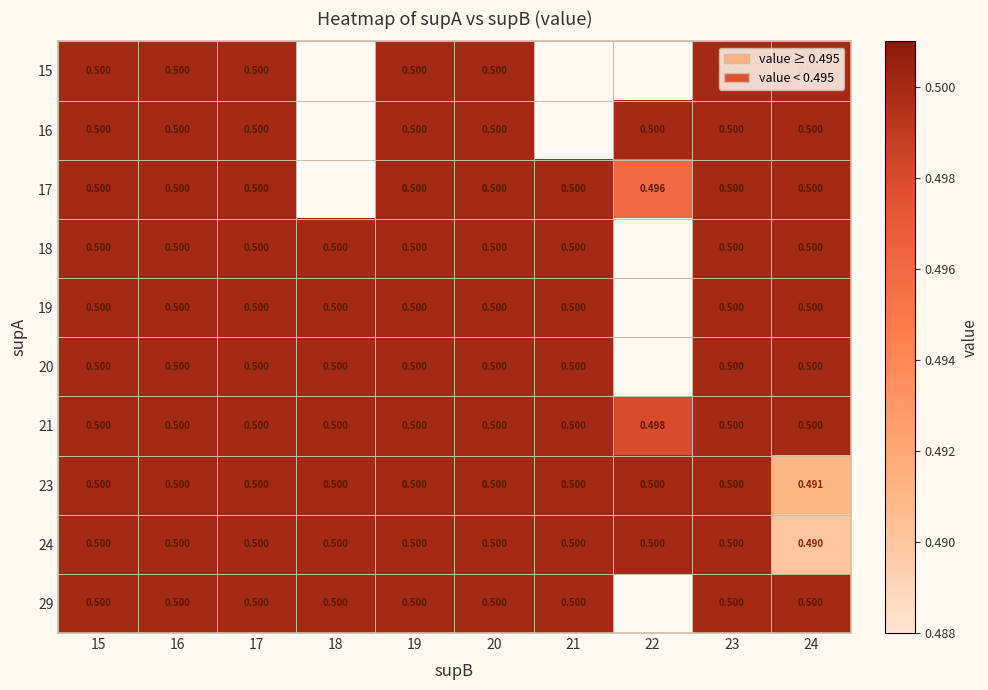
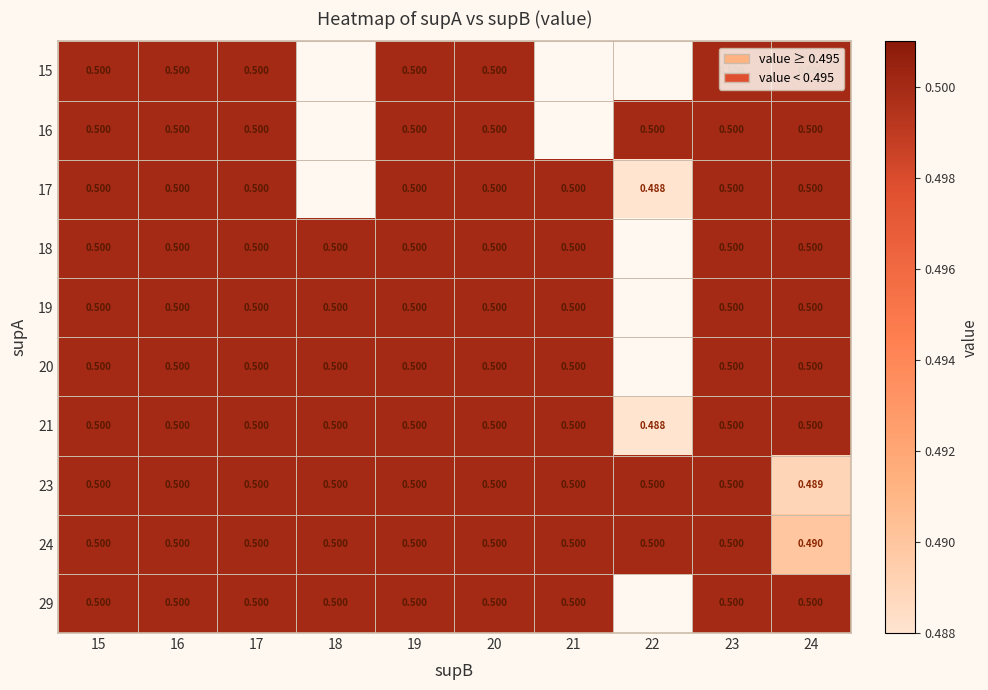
17, 22: 0.496 -> 0.488
21, 22: 0.498 -> 0.488
23, 24: 0.491 -> 0.489
